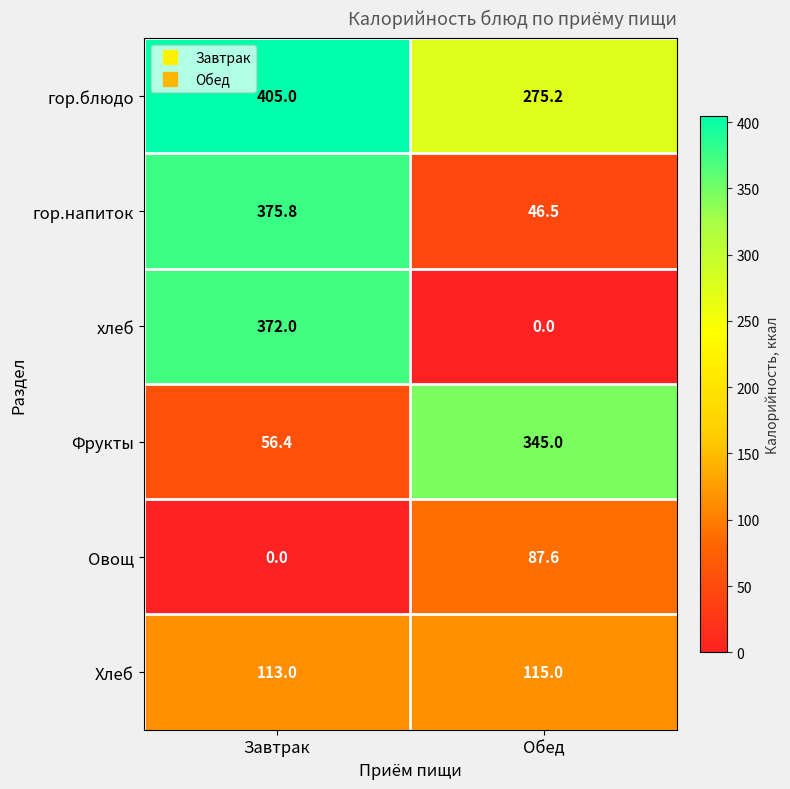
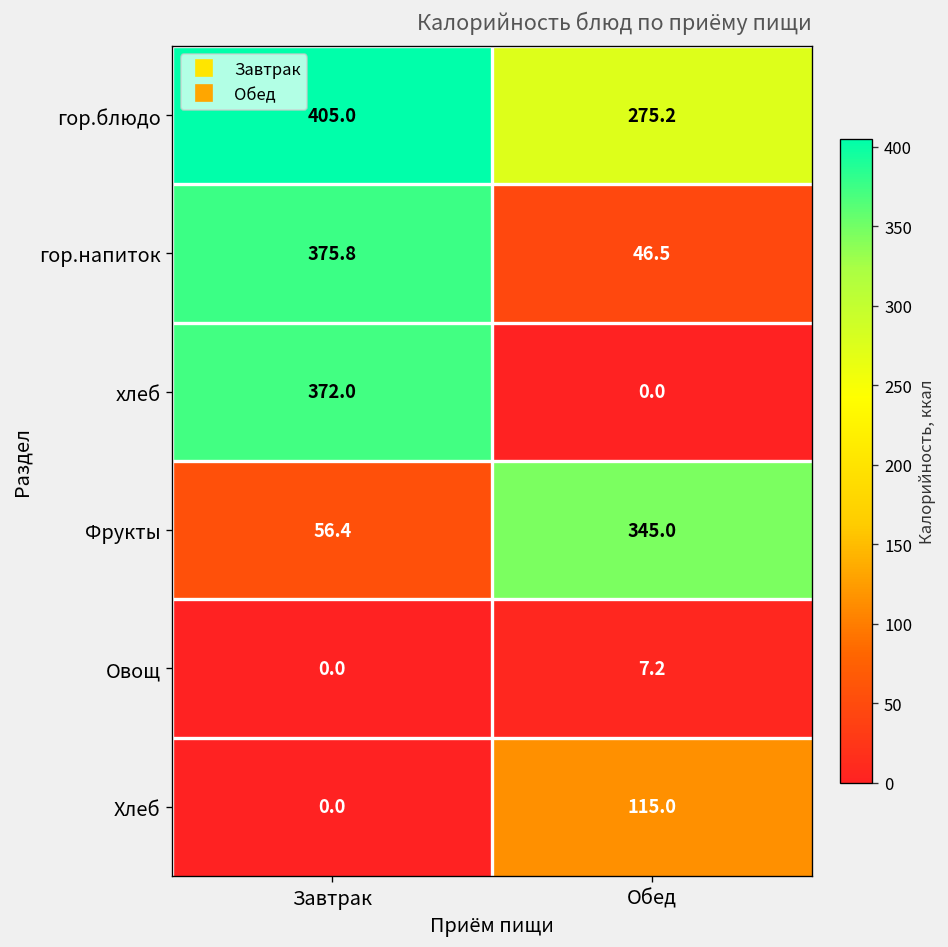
Овощ, Обед: 87.6 -> 7.2
Хлеб, Завтрак: 113.0 -> 0.0
